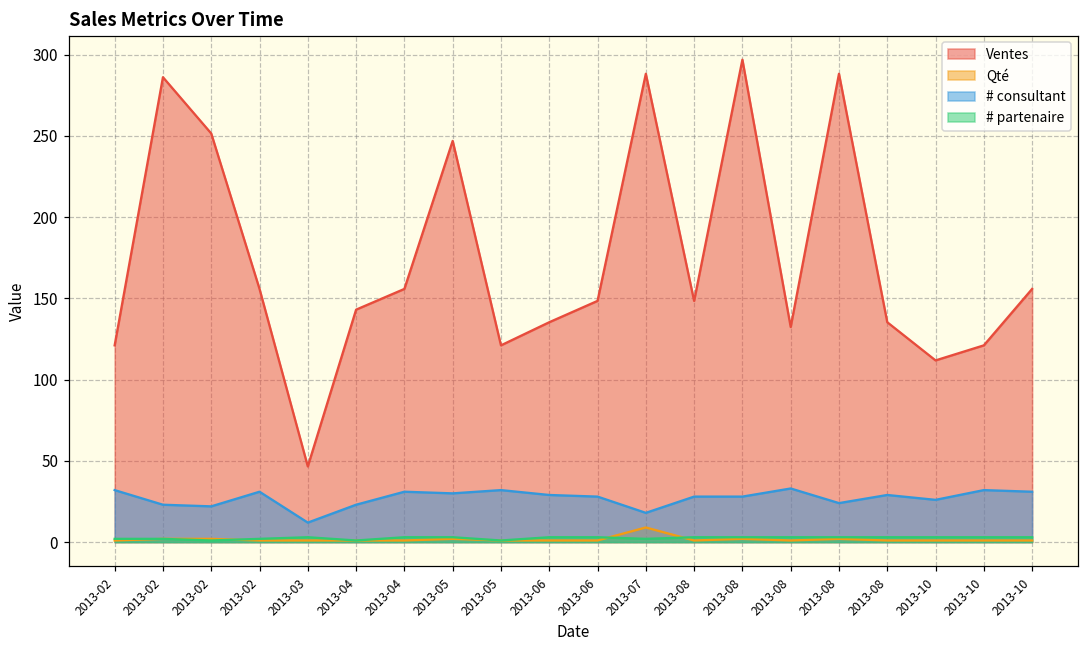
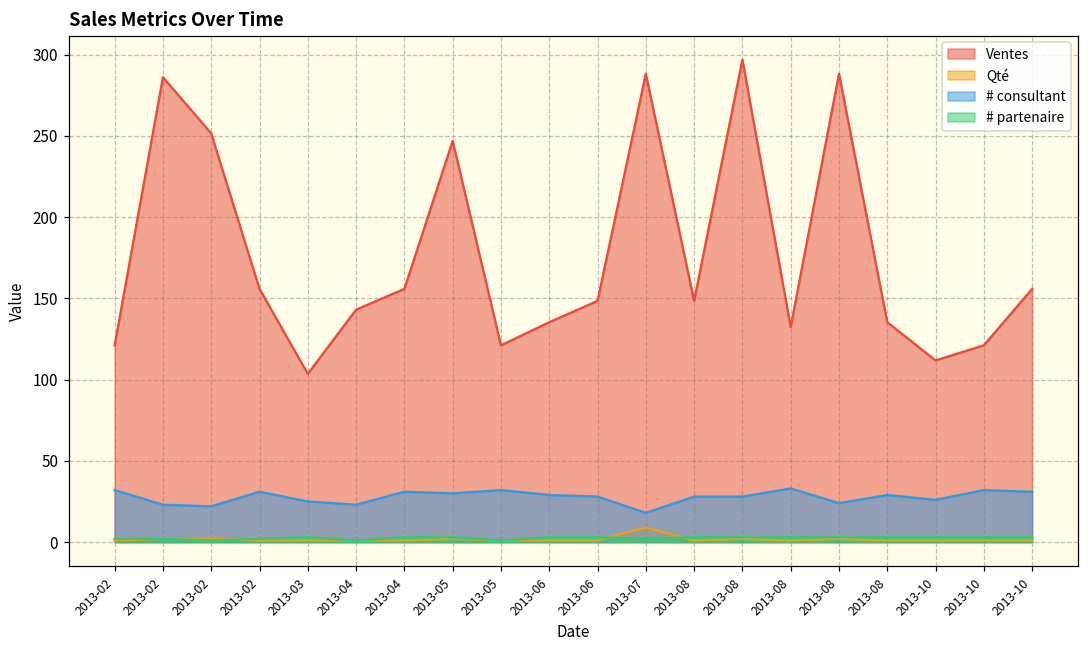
Ventes, 2013-03: 47 -> 104
# consultant, 2013-03: 12 -> 25
